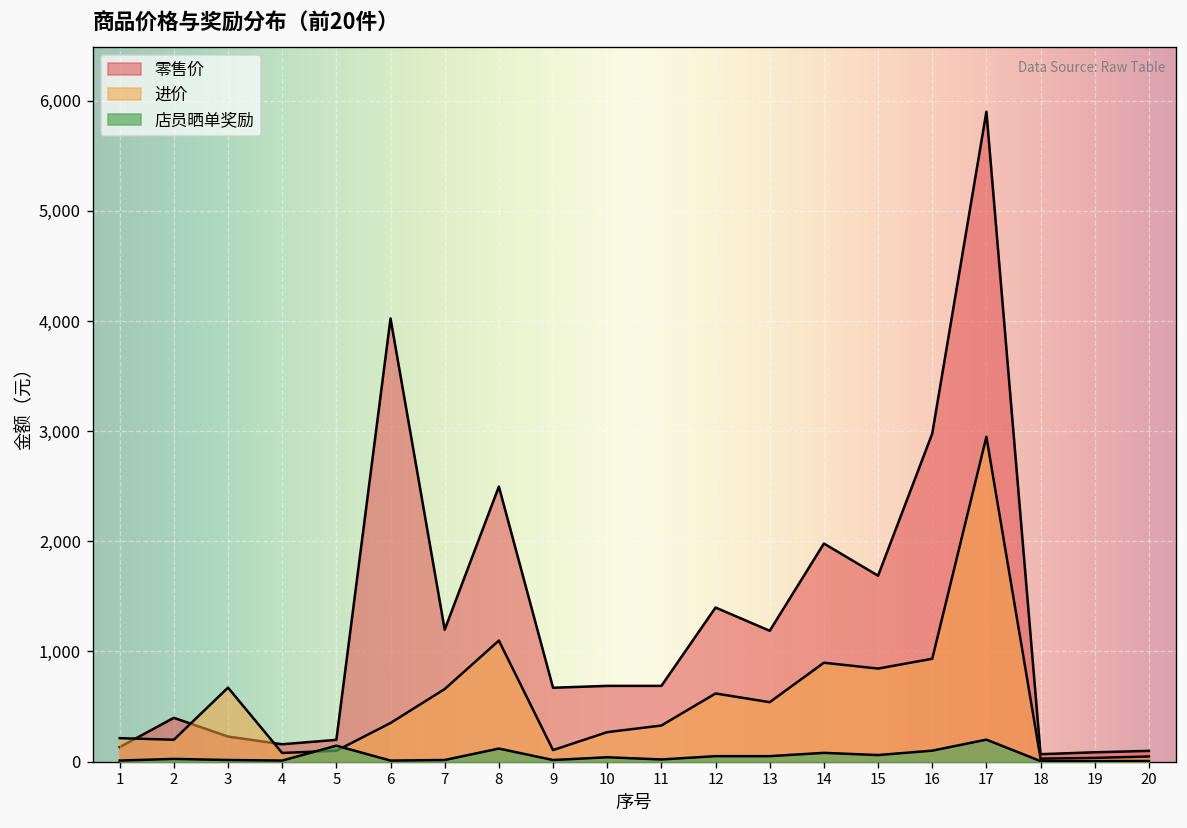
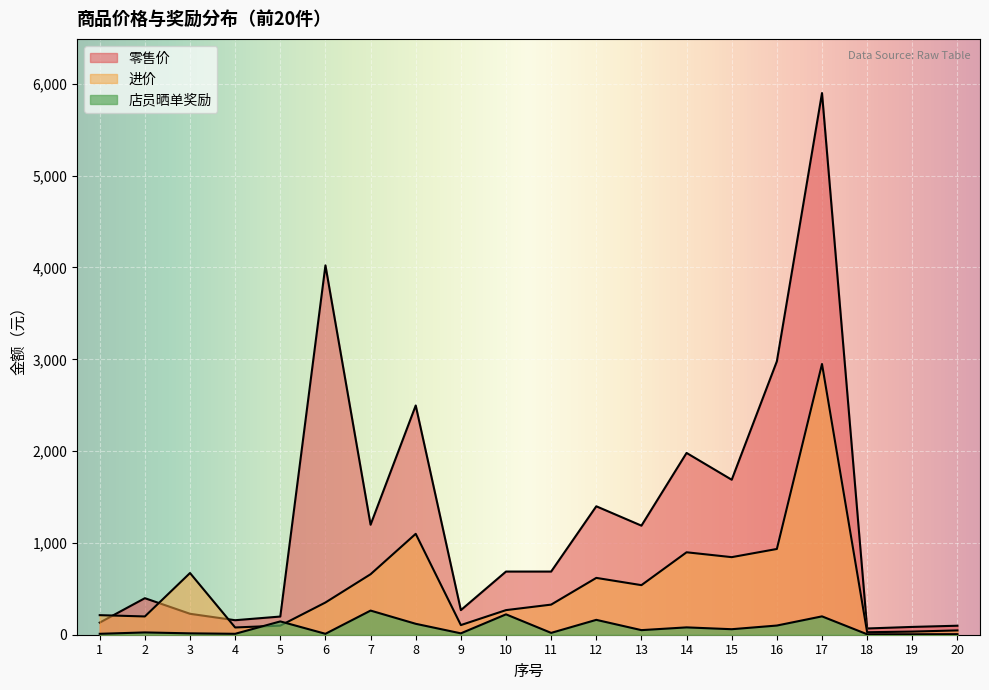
店员晒单奖励, 7: 0 -> 300
零售价, 9: 700 -> 300
店员晒单奖励, 10: 0 -> 200
店员晒单奖励, 12: 100 -> 200
